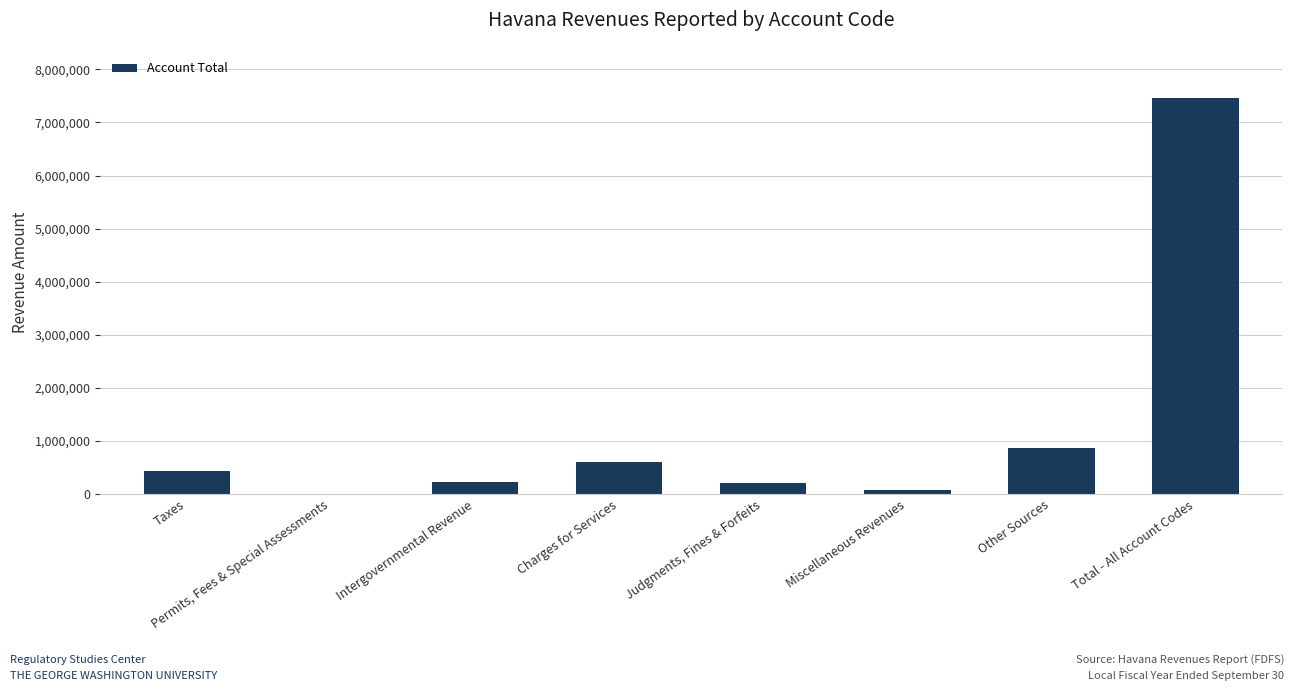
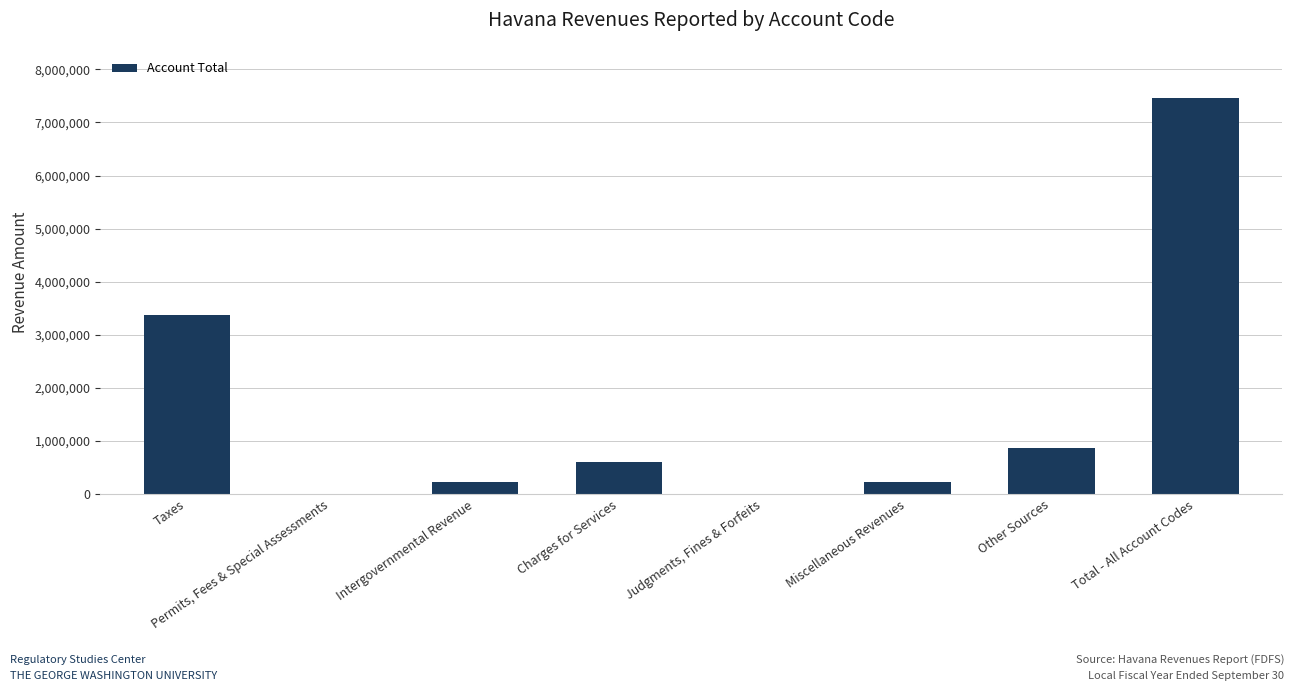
Taxes: 400,000 -> 3,400,000
Judgments, Fines & Forfeits: 200,000 -> 0
Miscellaneous Revenues: 100,000 -> 200,000
